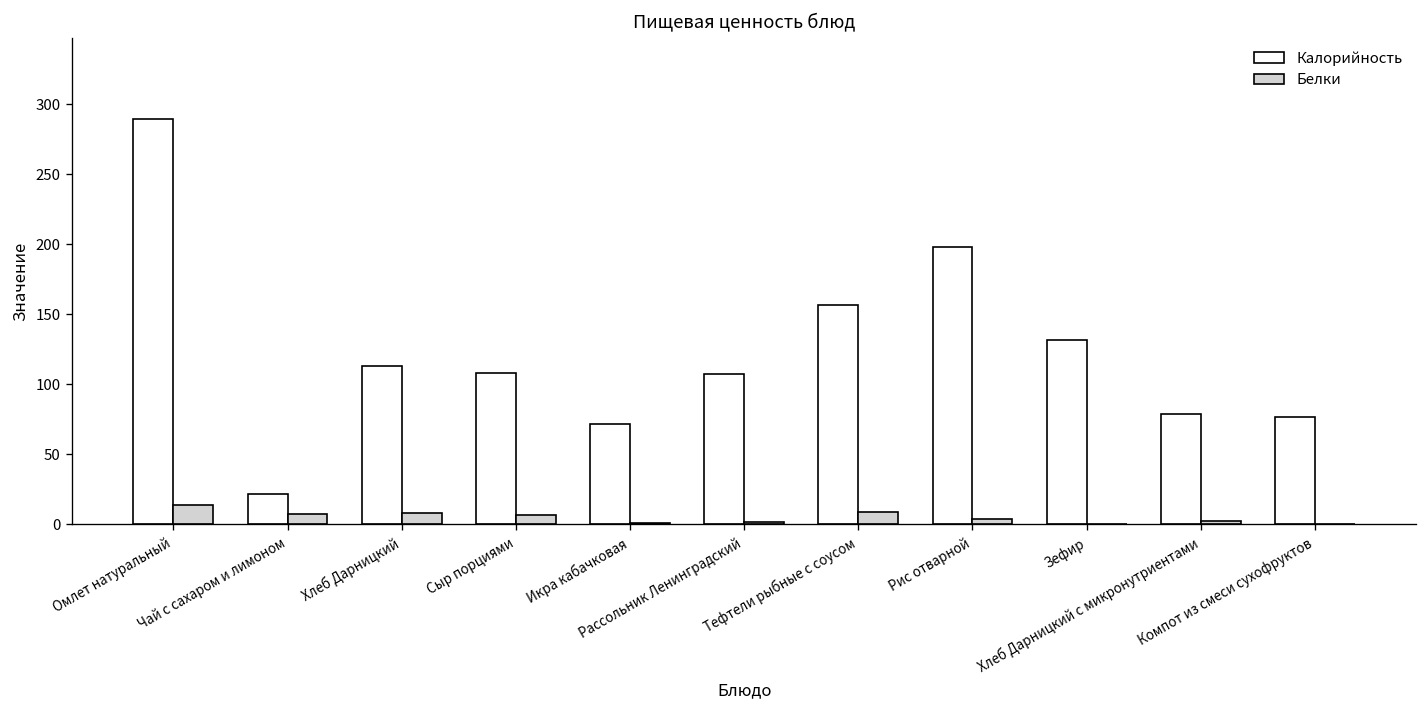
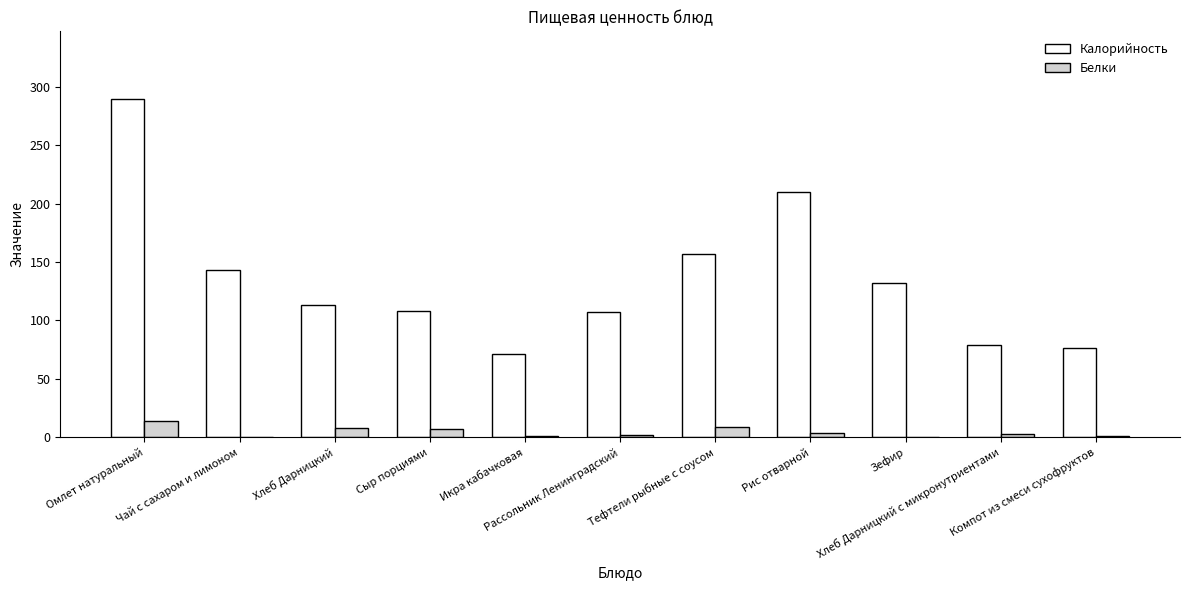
Калорийность, Чай с сахаром и лимоном: 22 -> 144
Белки, Чай с сахаром и лимоном: 7 -> 0
Калорийность, Рис отварной: 198 -> 210
